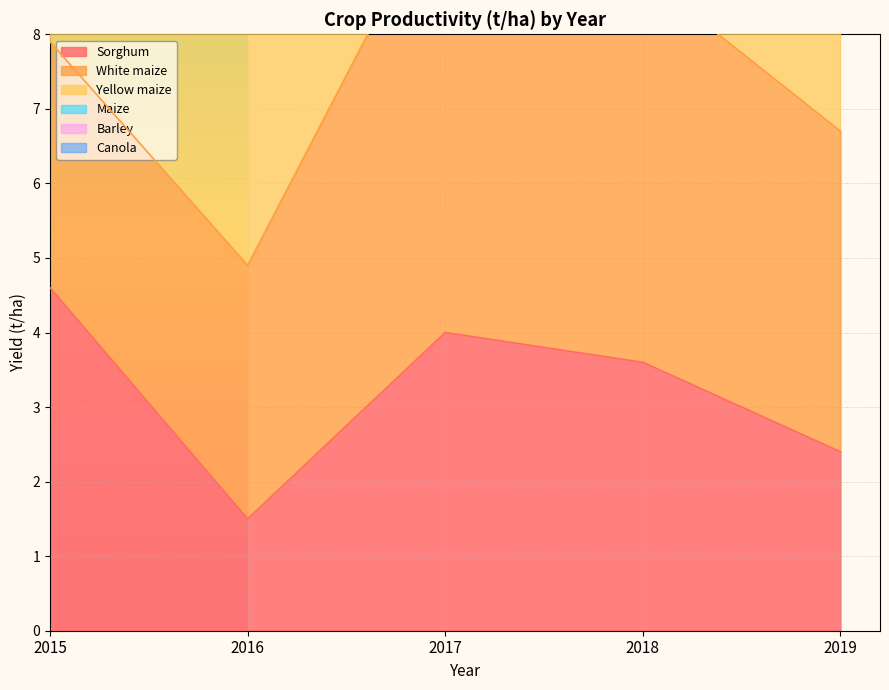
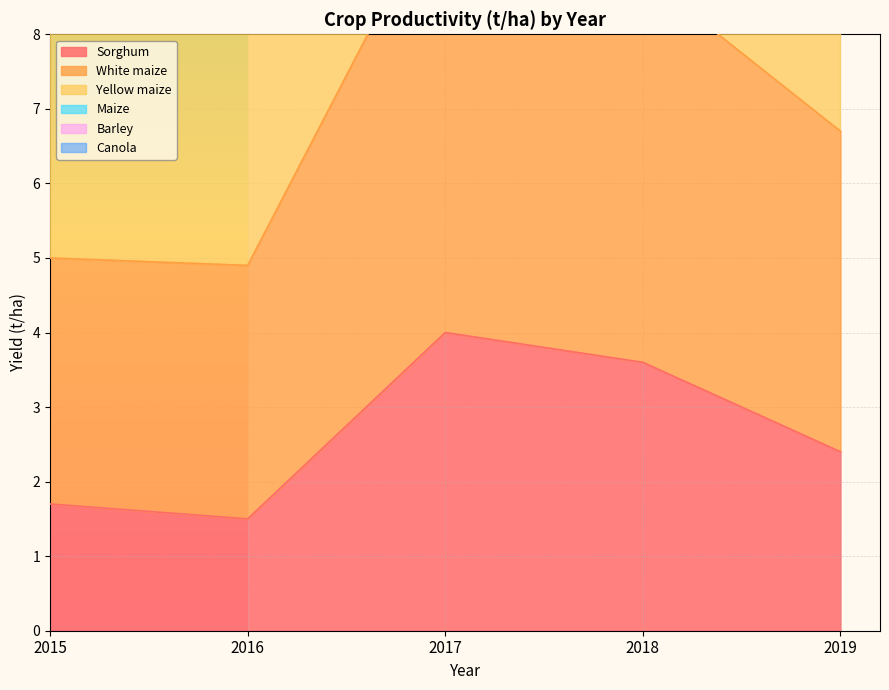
Sorghum, 2015: 4.6 -> 1.7
